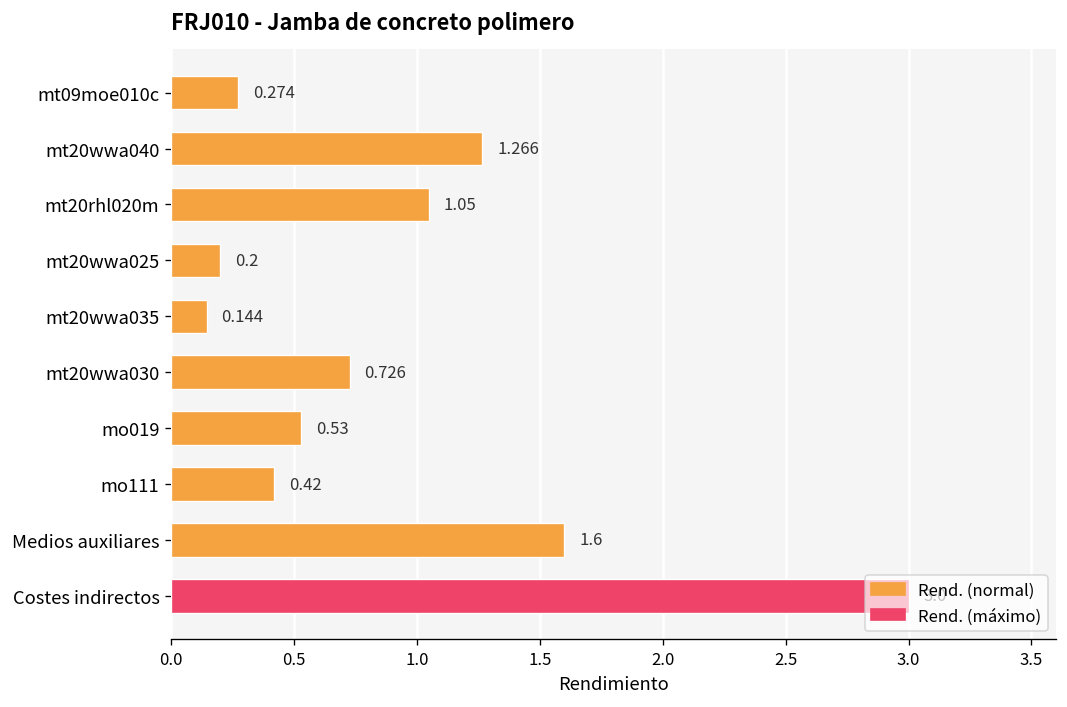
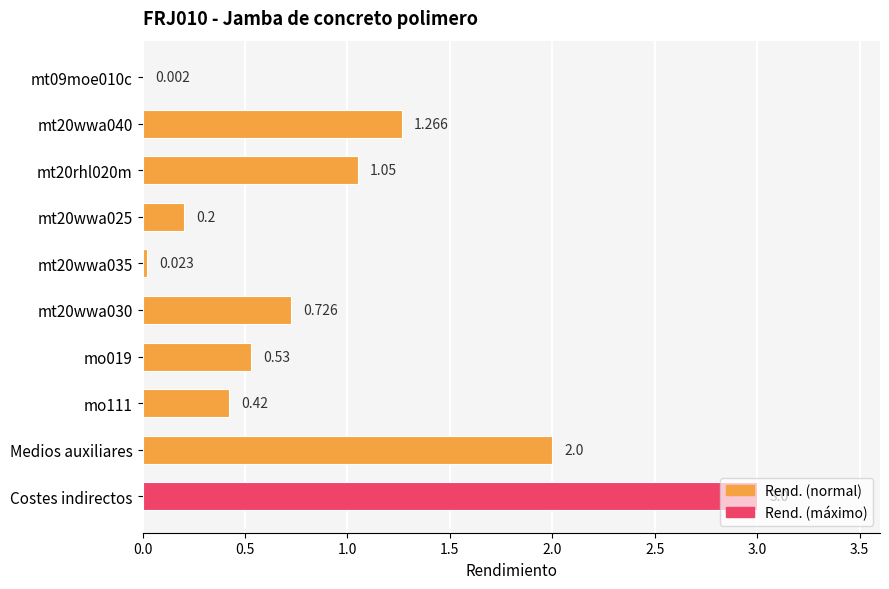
mt09moe010c: 0.274 -> 0.002
mt20wwa035: 0.144 -> 0.023
Medios auxiliares: 1.6 -> 2.0
